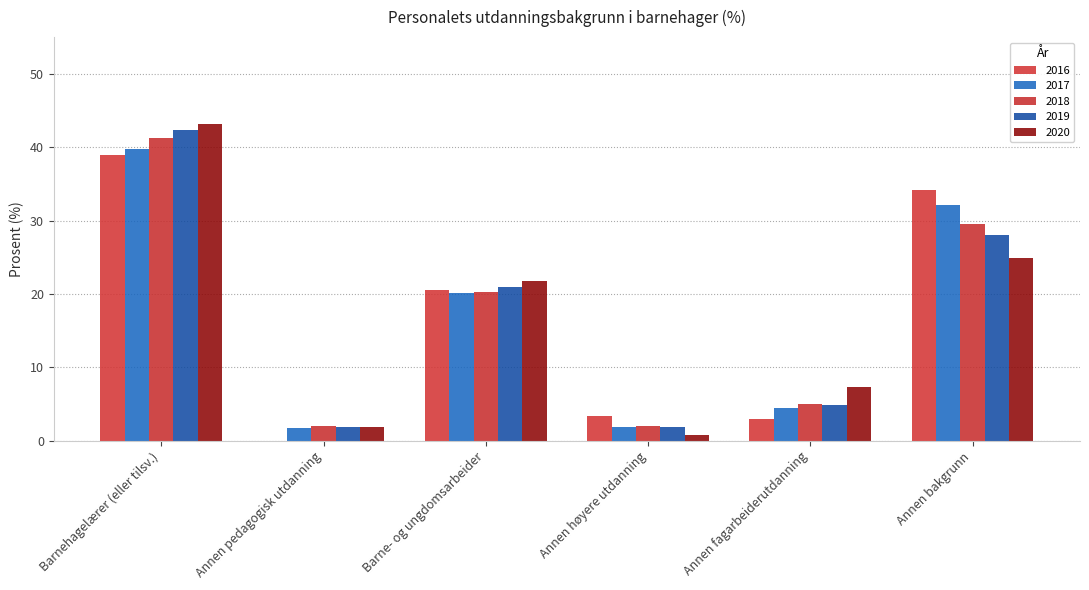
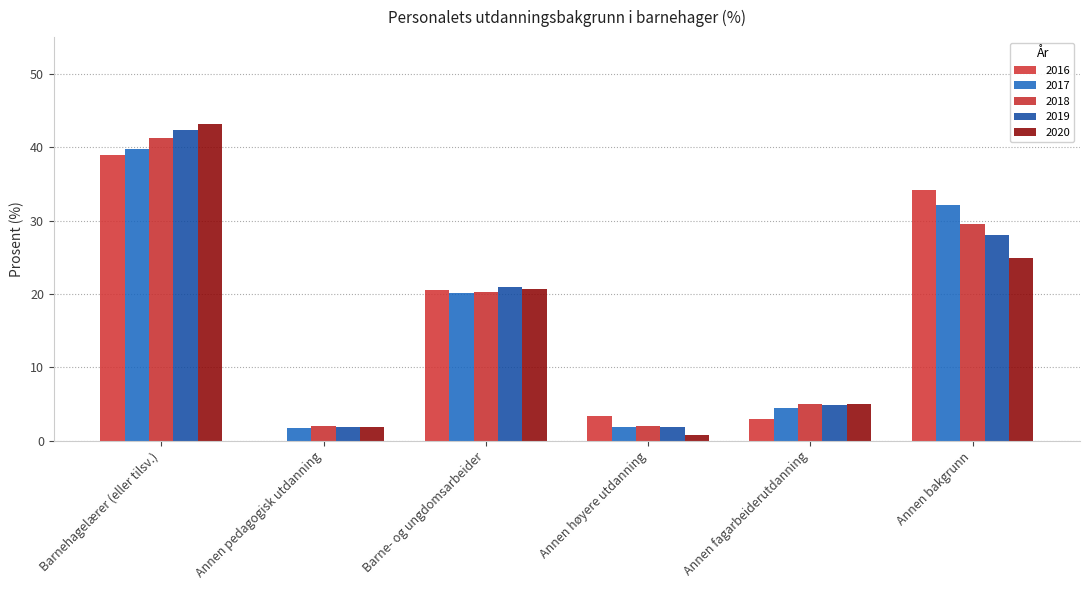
2020, Barne- og ungdomsarbeider: 22 -> 21
2020, Annen fagarbeiderutdanning: 7 -> 5
